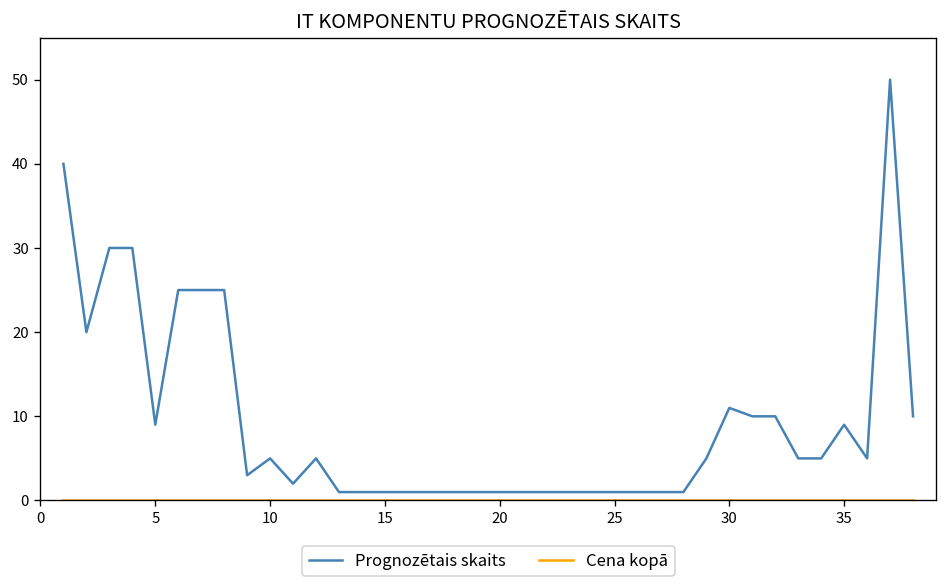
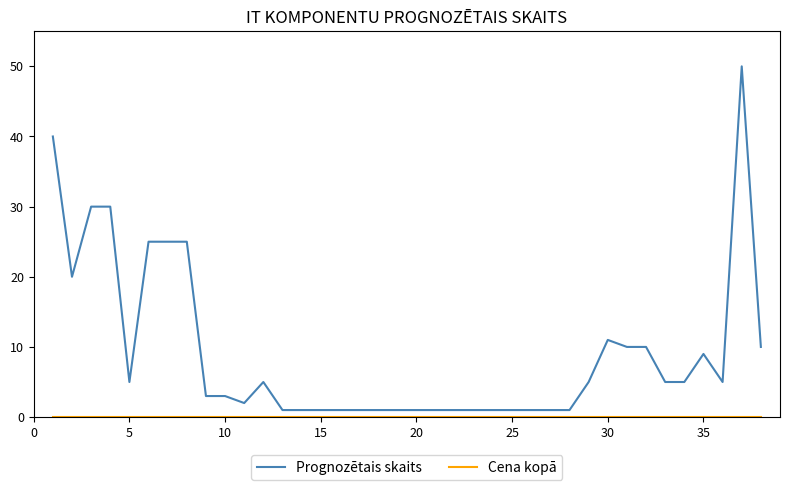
Prognozētais skaits, 5: 9 -> 5
Prognozētais skaits, 10: 5 -> 3
